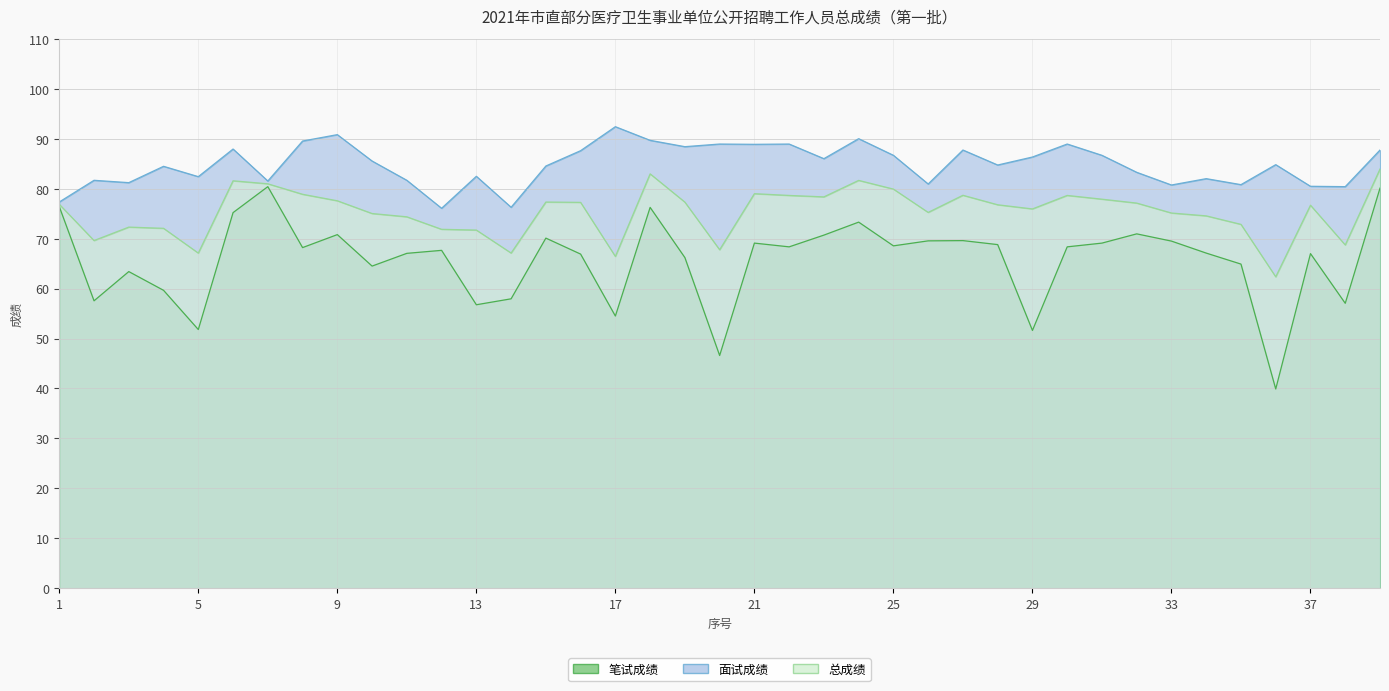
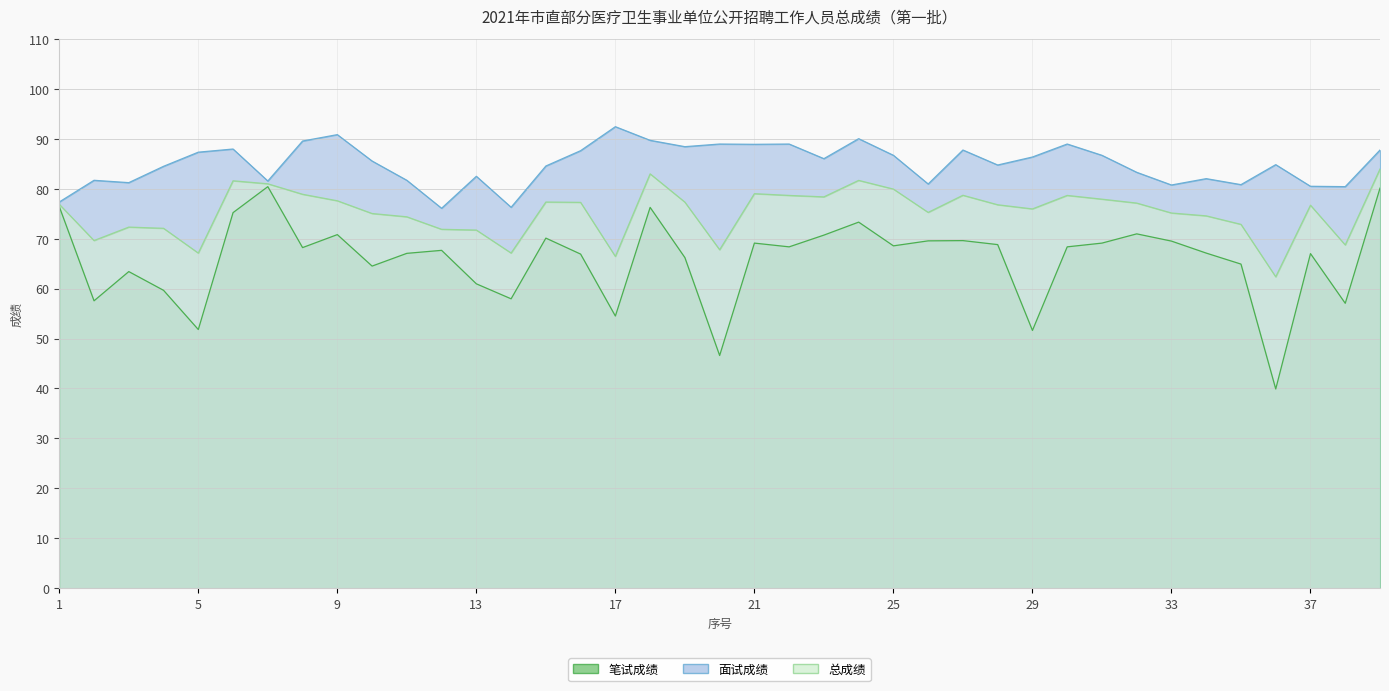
面试成绩, 5: 82 -> 87
笔试成绩, 13: 57 -> 61
